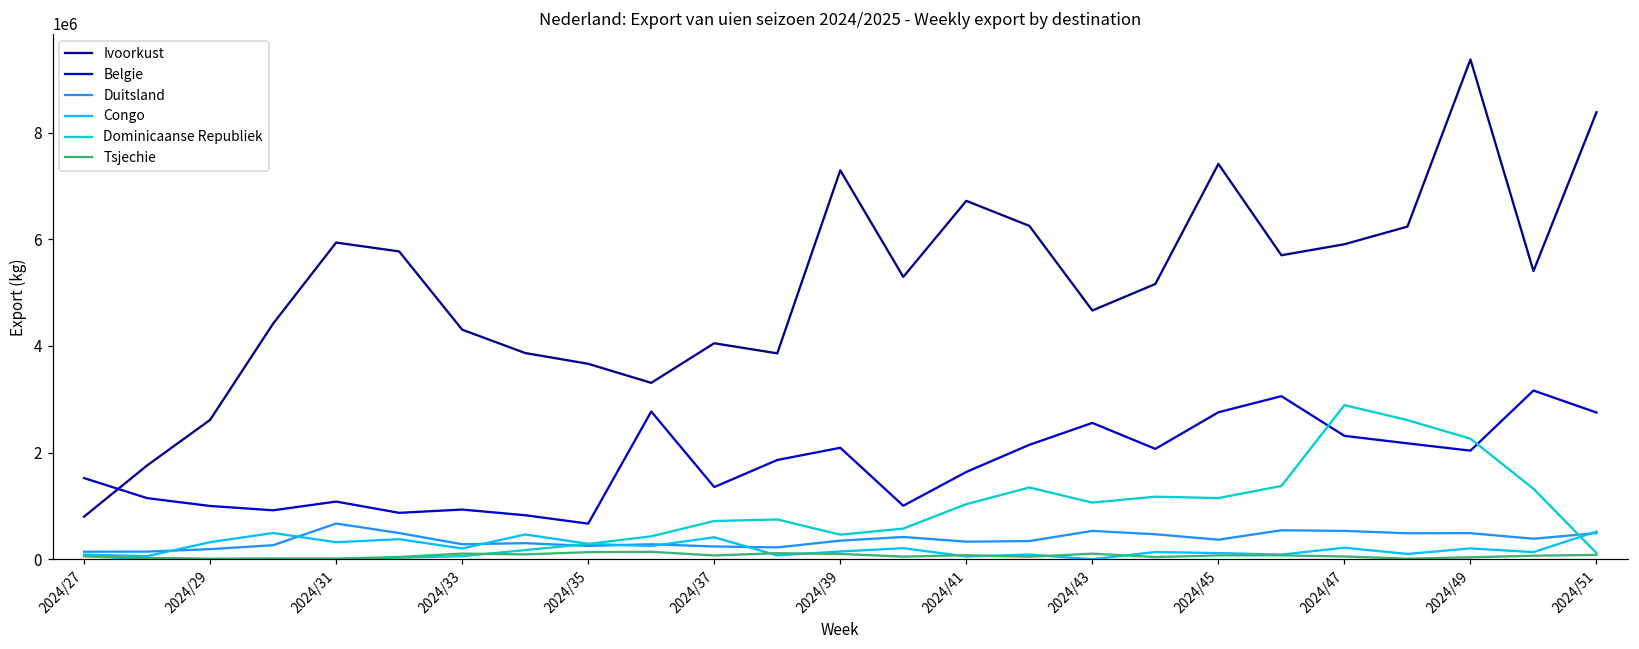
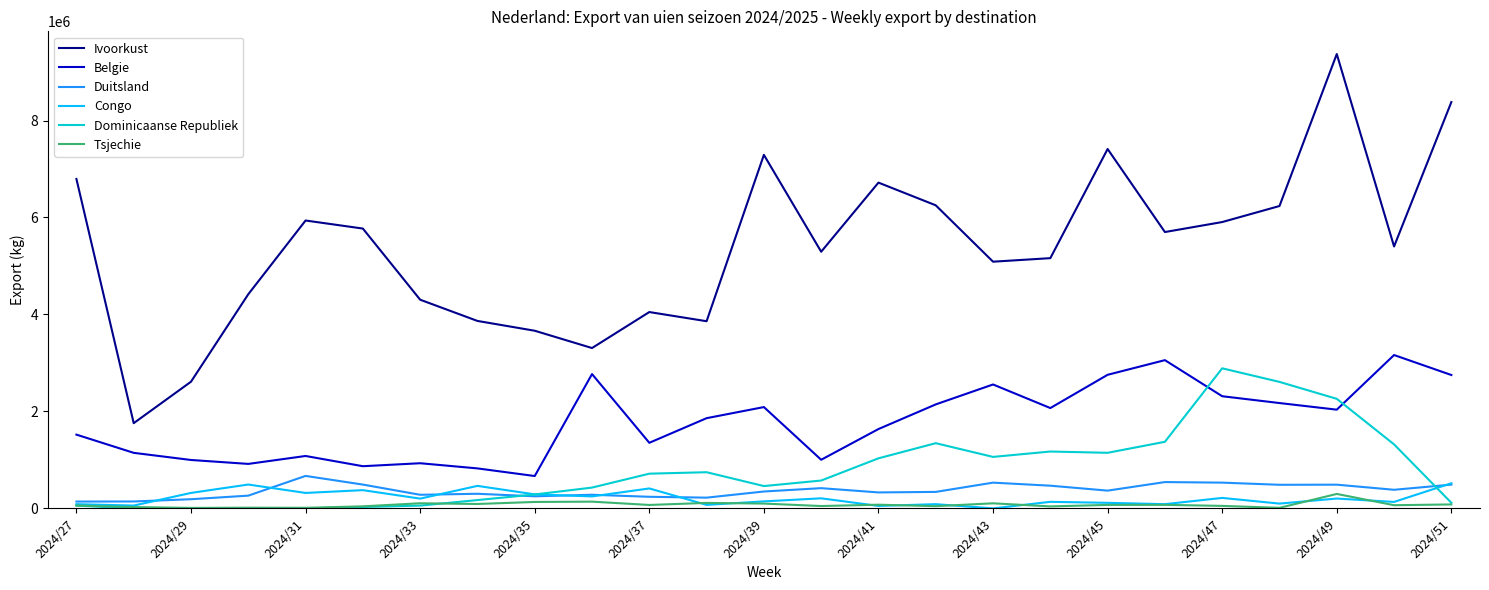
Ivoorkust, 2024/27: 800000 -> 6800000
Ivoorkust, 2024/43: 4700000 -> 5100000
Tsjechie, 2024/49: 0 -> 300000
